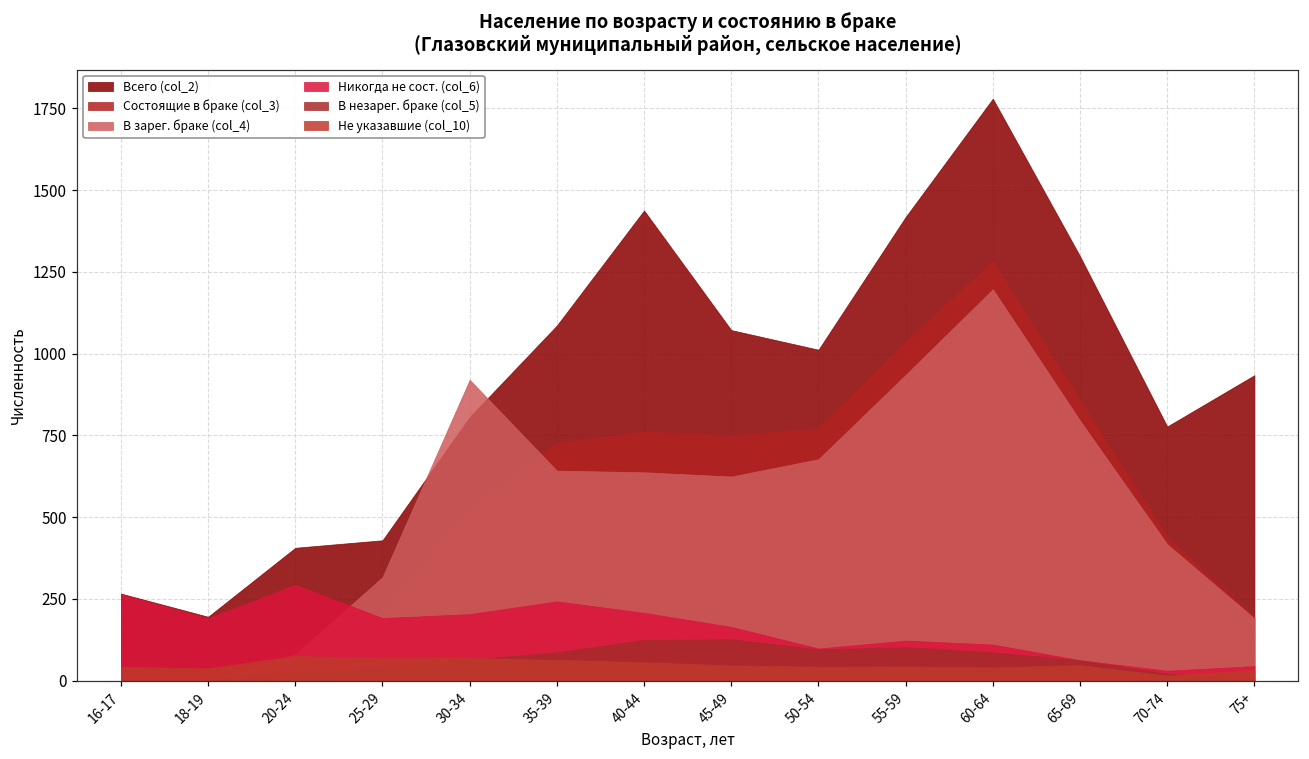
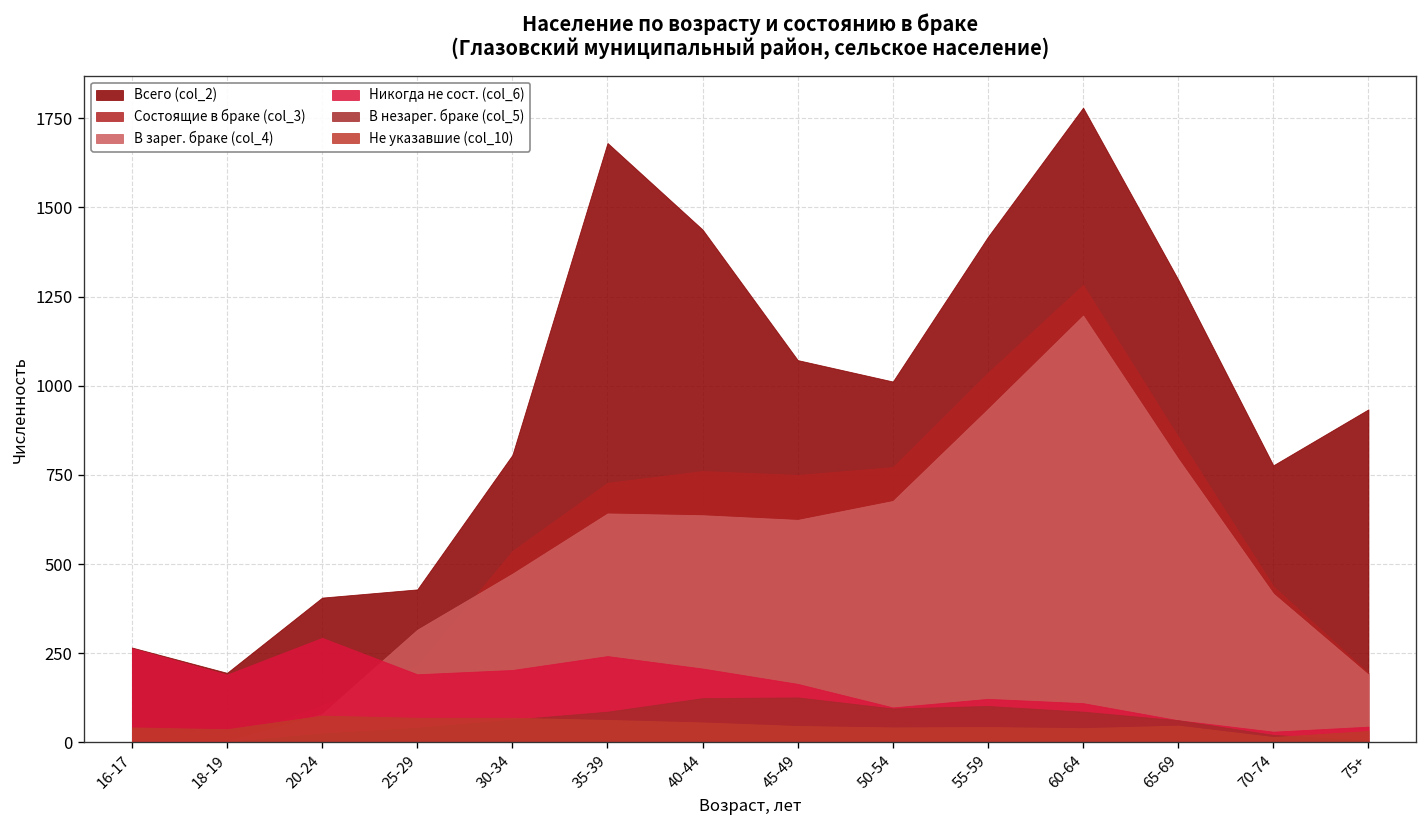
В зарег. браке (col_4), 30-34: 920 -> 470
Всего (col_2), 35-39: 1090 -> 1680
